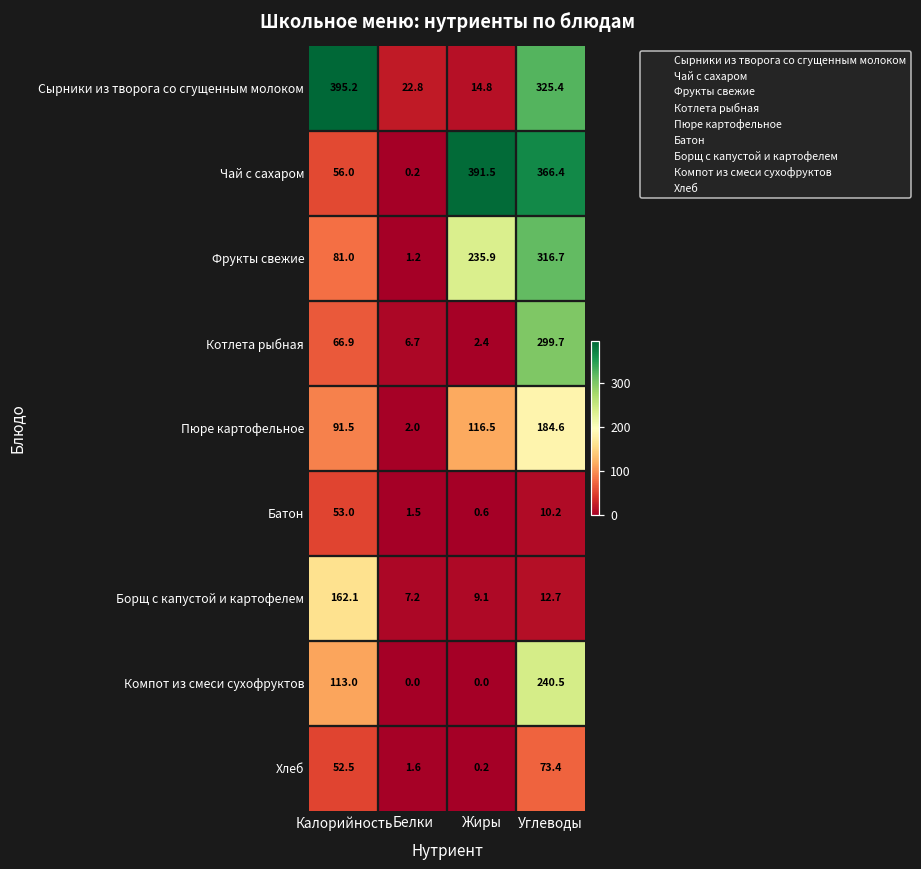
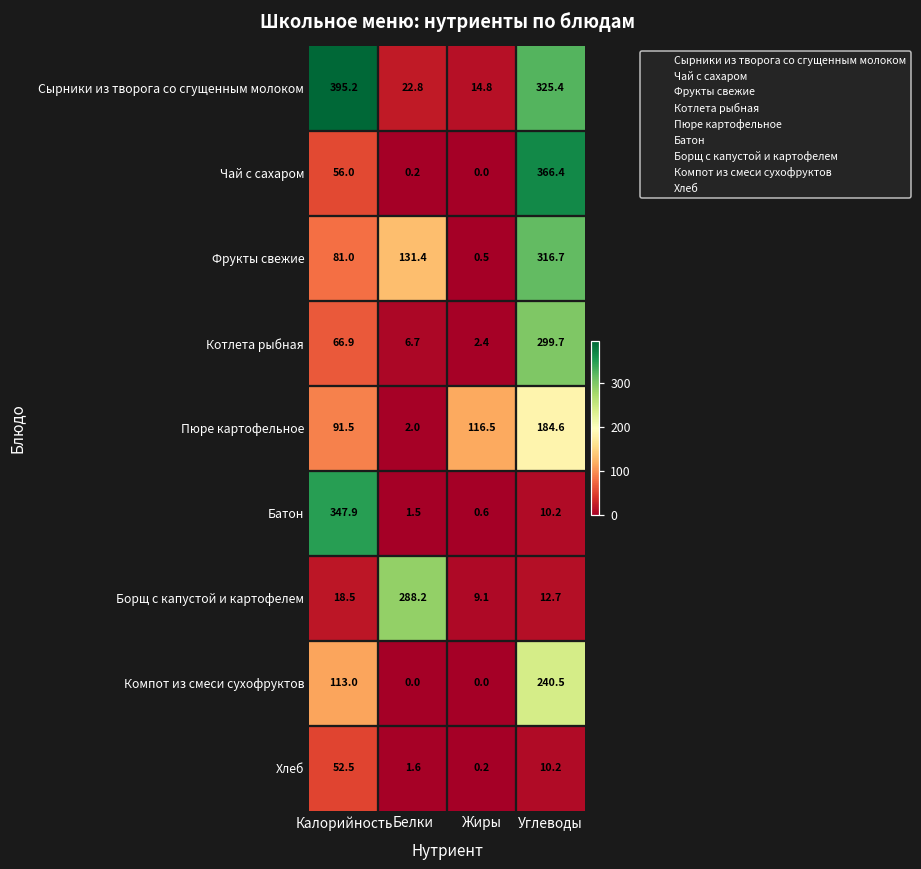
Чай с сахаром, Жиры: 391.5 -> 0.0
Фрукты свежие, Белки: 1.2 -> 131.4
Фрукты свежие, Жиры: 235.9 -> 0.5
Батон, Калорийность: 53.0 -> 347.9
Борщ с капустой и картофелем, Калорийность: 162.1 -> 18.5
Борщ с капустой и картофелем, Белки: 7.2 -> 288.2
Хлеб, Углеводы: 73.4 -> 10.2
